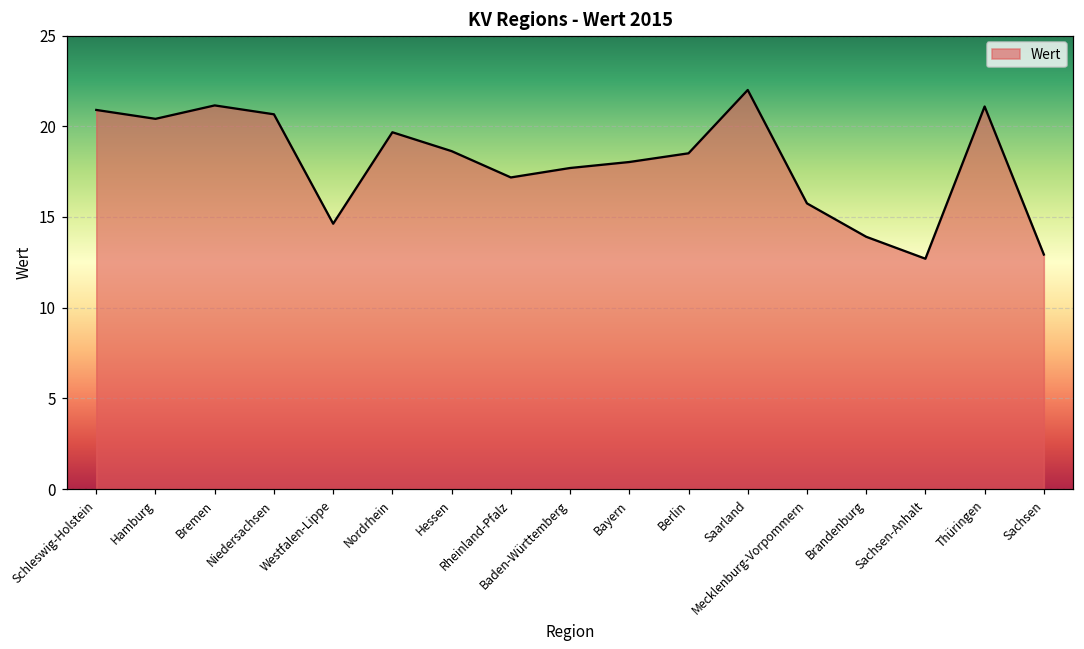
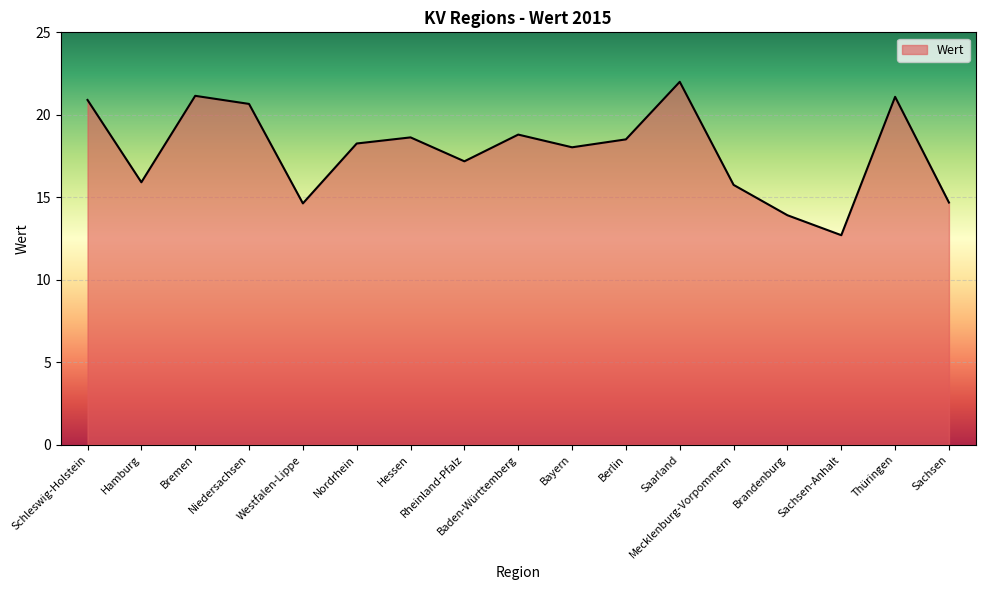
Hamburg: 20.4 -> 15.9
Nordrhein: 19.7 -> 18.3
Baden-Württemberg: 17.7 -> 18.8
Sachsen: 12.9 -> 14.7
